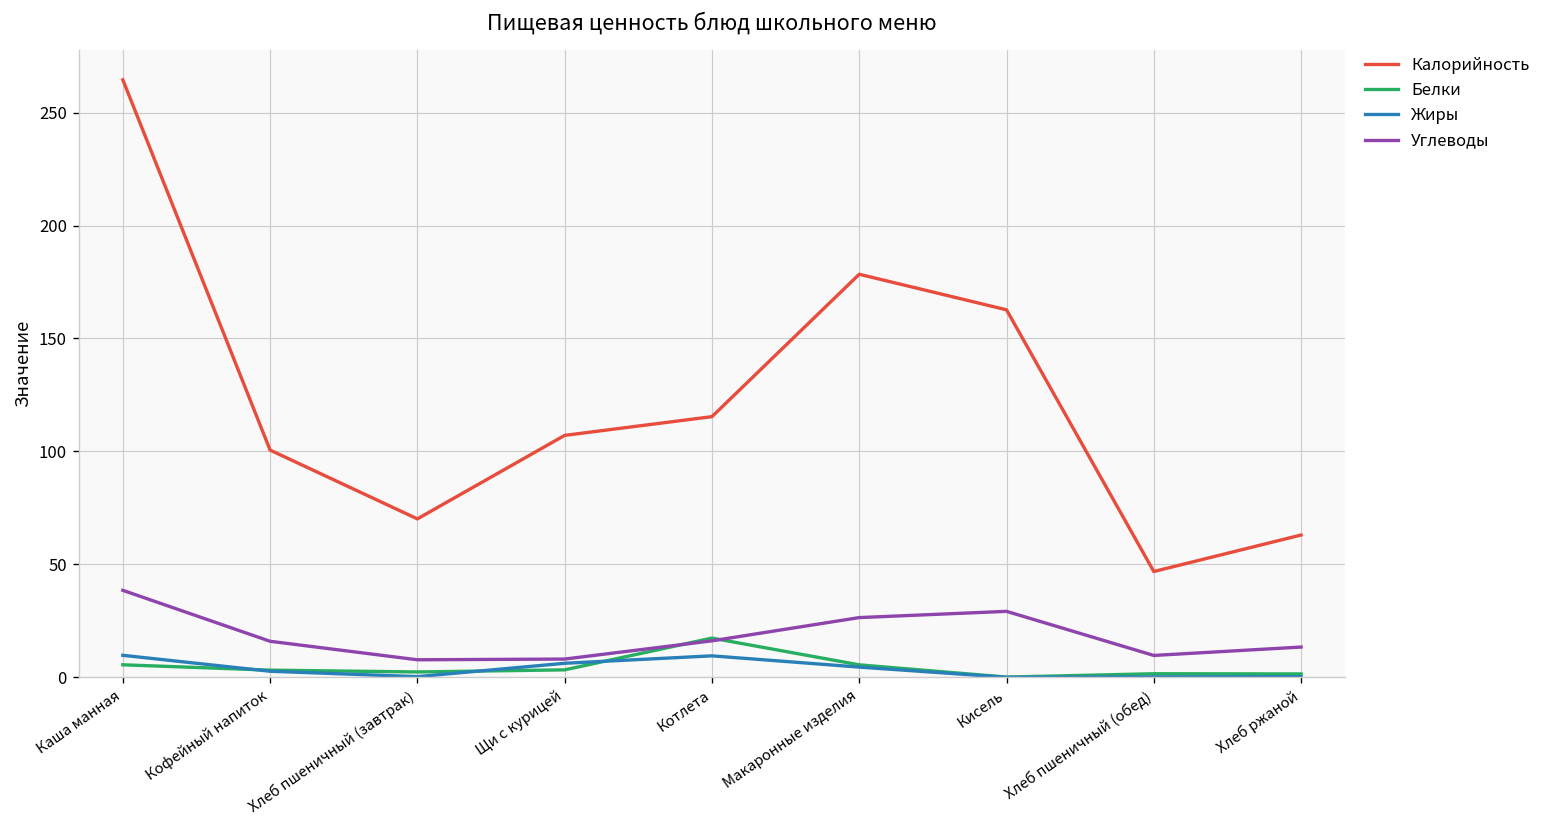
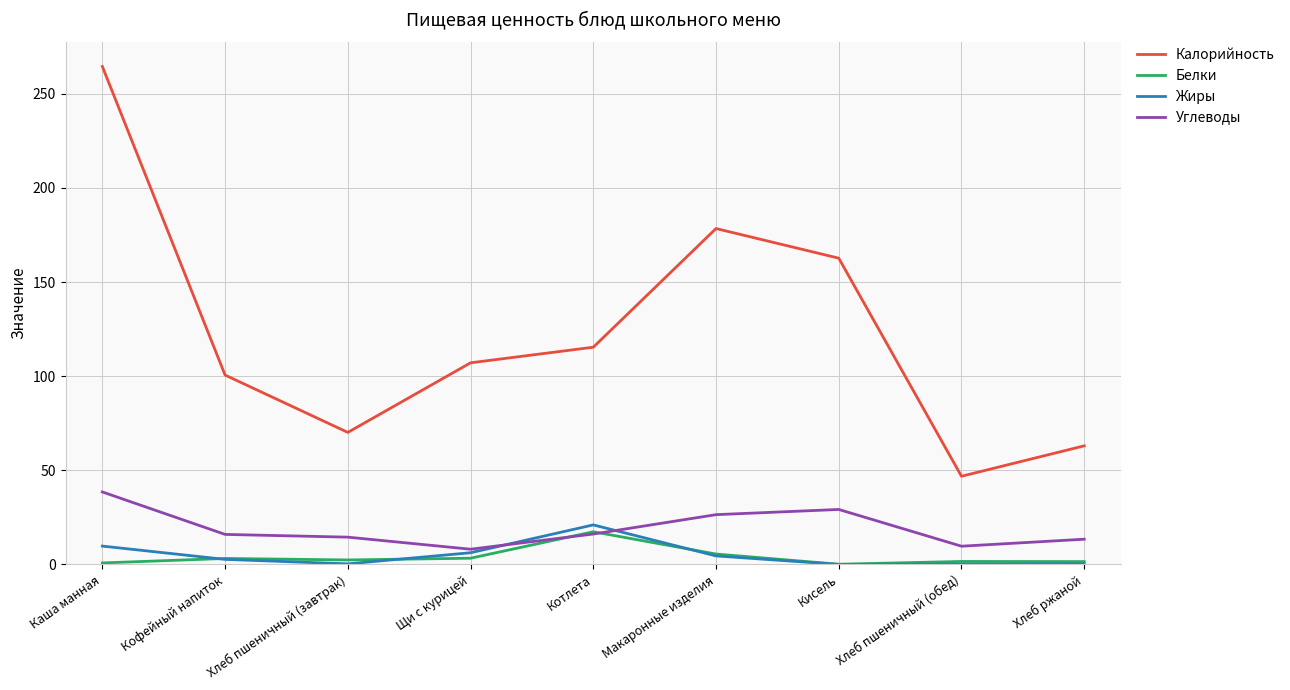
Белки, Каша манная: 6 -> 1
Углеводы, Хлеб пшеничный (завтрак): 8 -> 14
Жиры, Котлета: 10 -> 21
